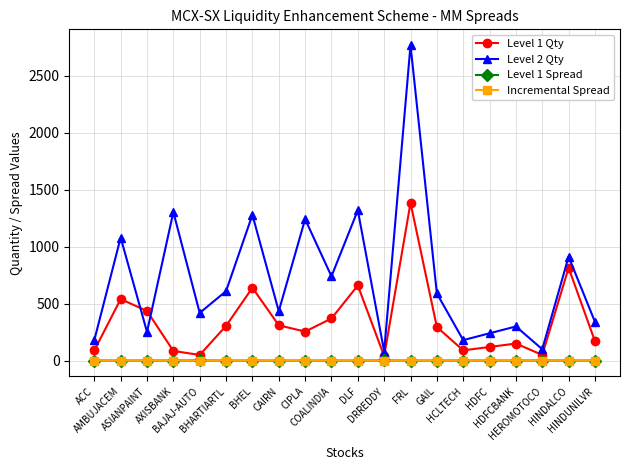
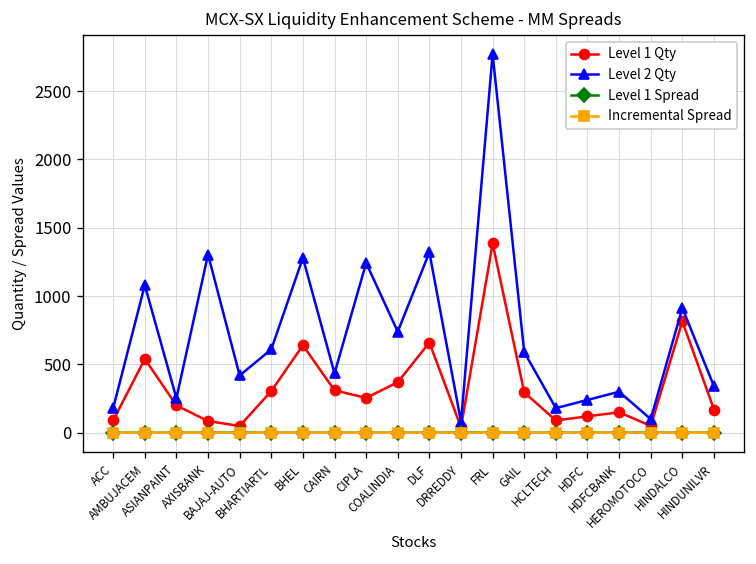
Level 1 Qty, ASIANPAINT: 440 -> 200
